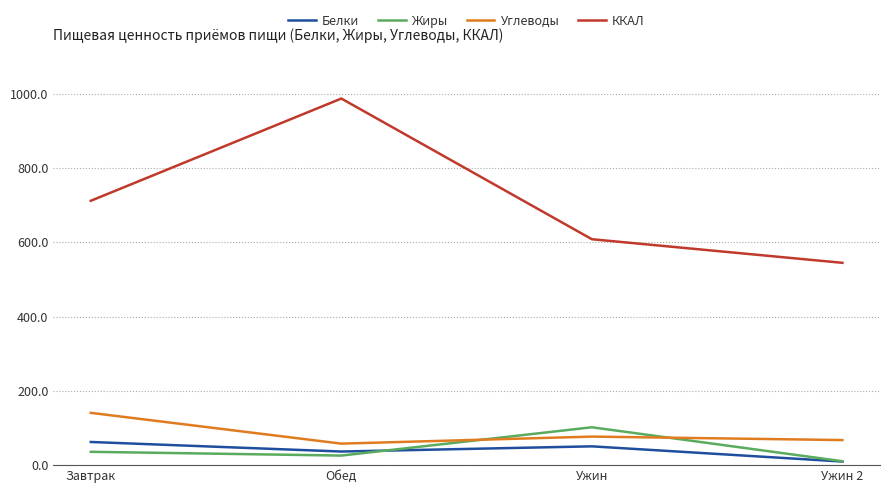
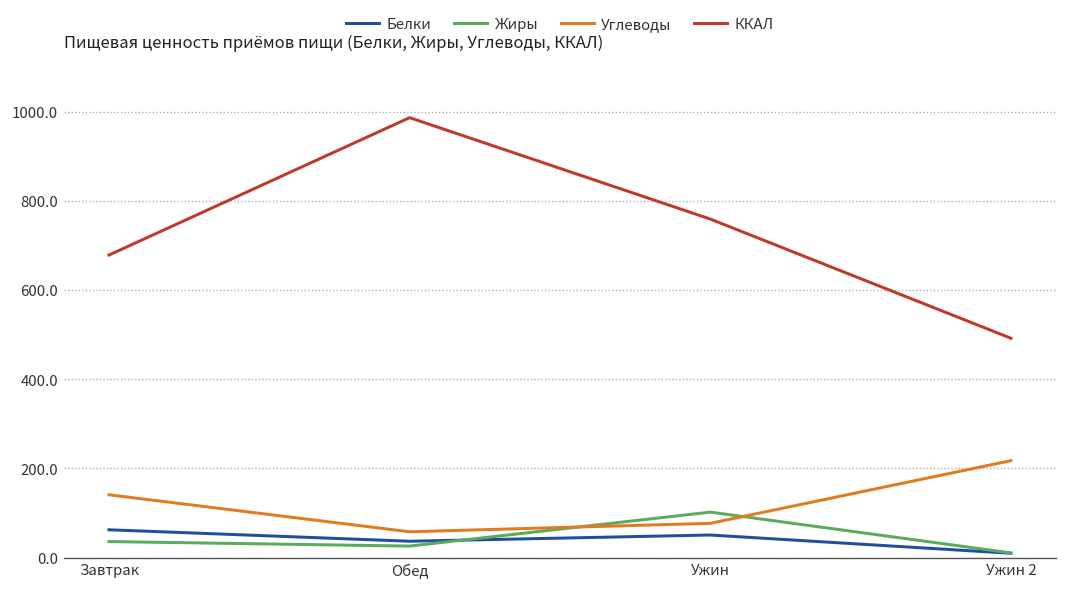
ККАЛ, Завтрак: 710 -> 680
ККАЛ, Ужин: 610 -> 760
Углеводы, Ужин 2: 70 -> 220
ККАЛ, Ужин 2: 550 -> 490
